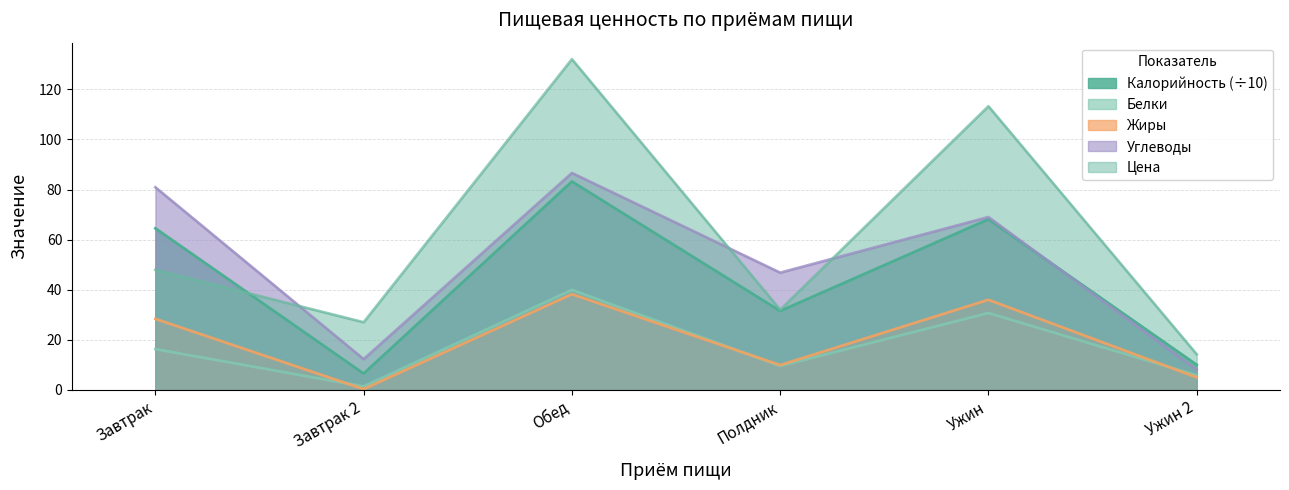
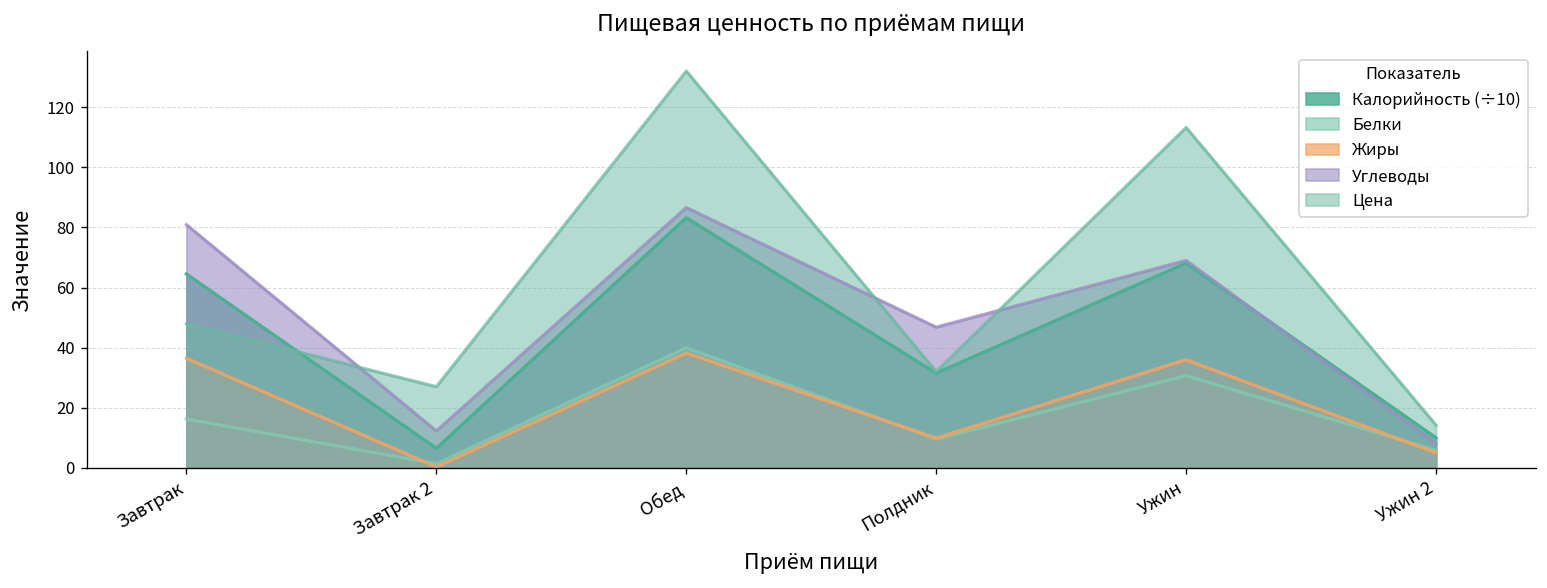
Жиры, Завтрак: 28 -> 36
